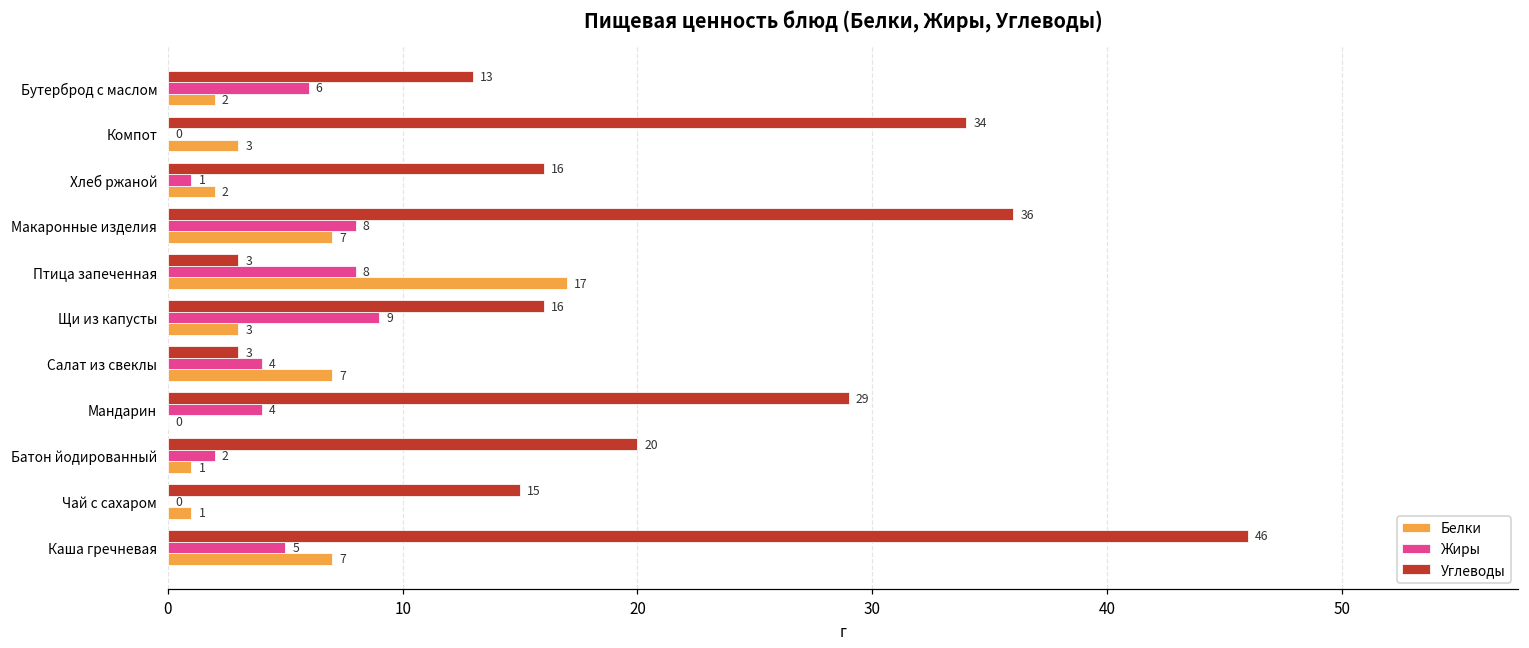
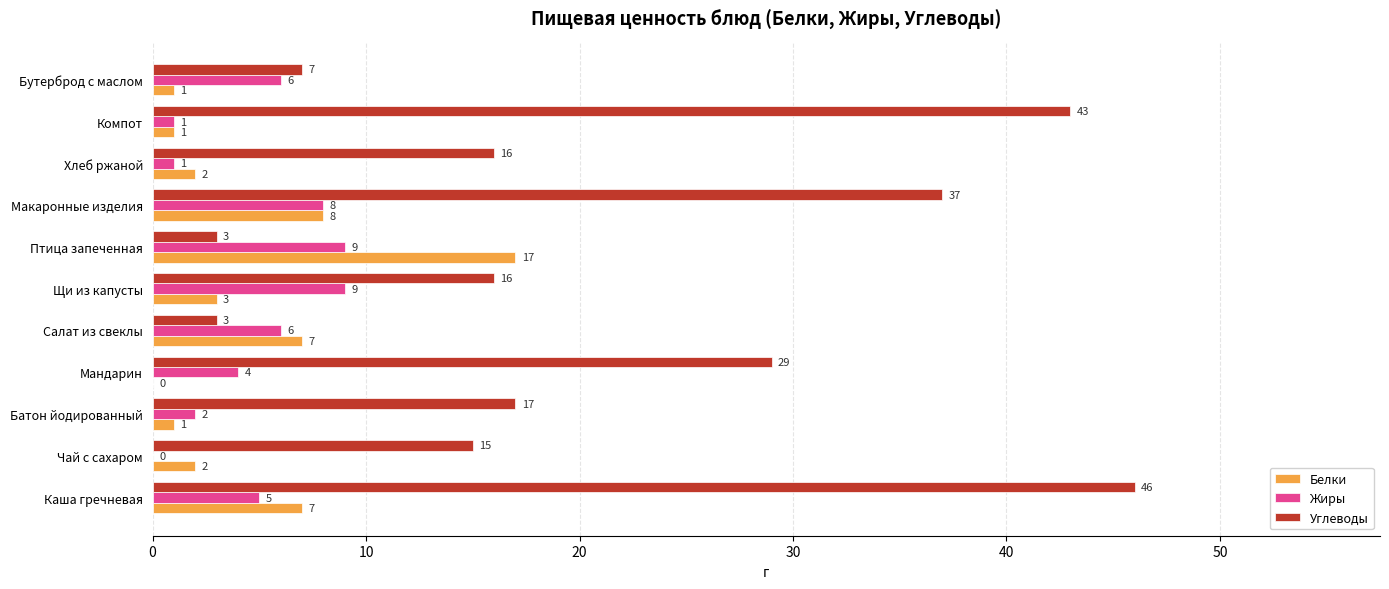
Углеводы, Бутерброд с маслом: 13 -> 7
Белки, Бутерброд с маслом: 2 -> 1
Углеводы, Компот: 34 -> 43
Жиры, Компот: 0 -> 1
Белки, Компот: 3 -> 1
Углеводы, Макаронные изделия: 36 -> 37
Белки, Макаронные изделия: 7 -> 8
Жиры, Птица запеченная: 8 -> 9
Жиры, Салат из свеклы: 4 -> 6
Углеводы, Батон йодированный: 20 -> 17
Белки, Чай с сахаром: 1 -> 2
